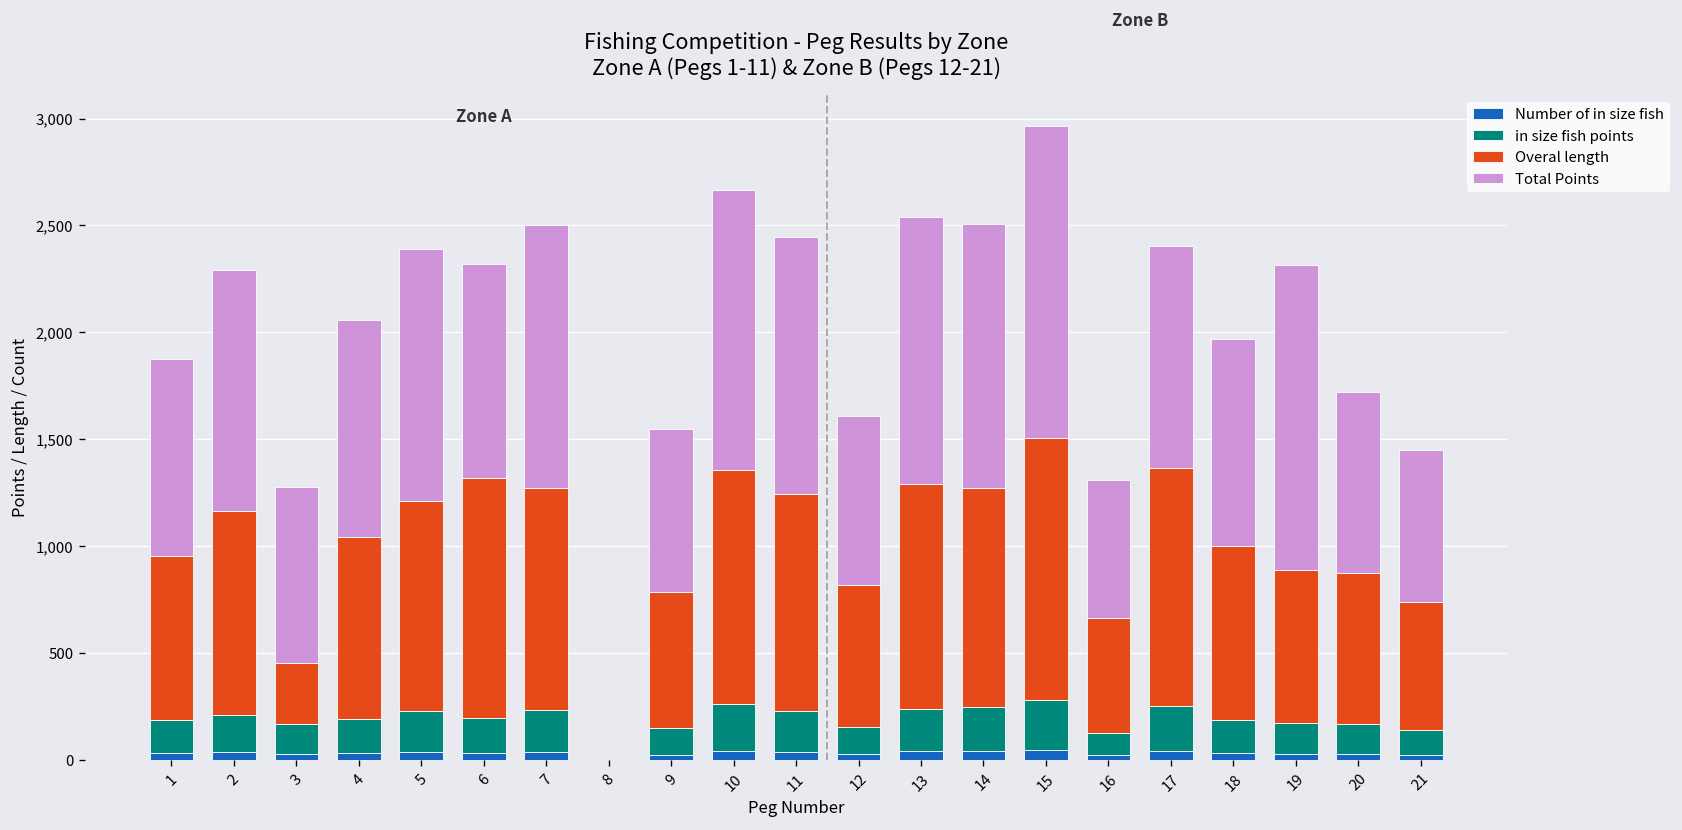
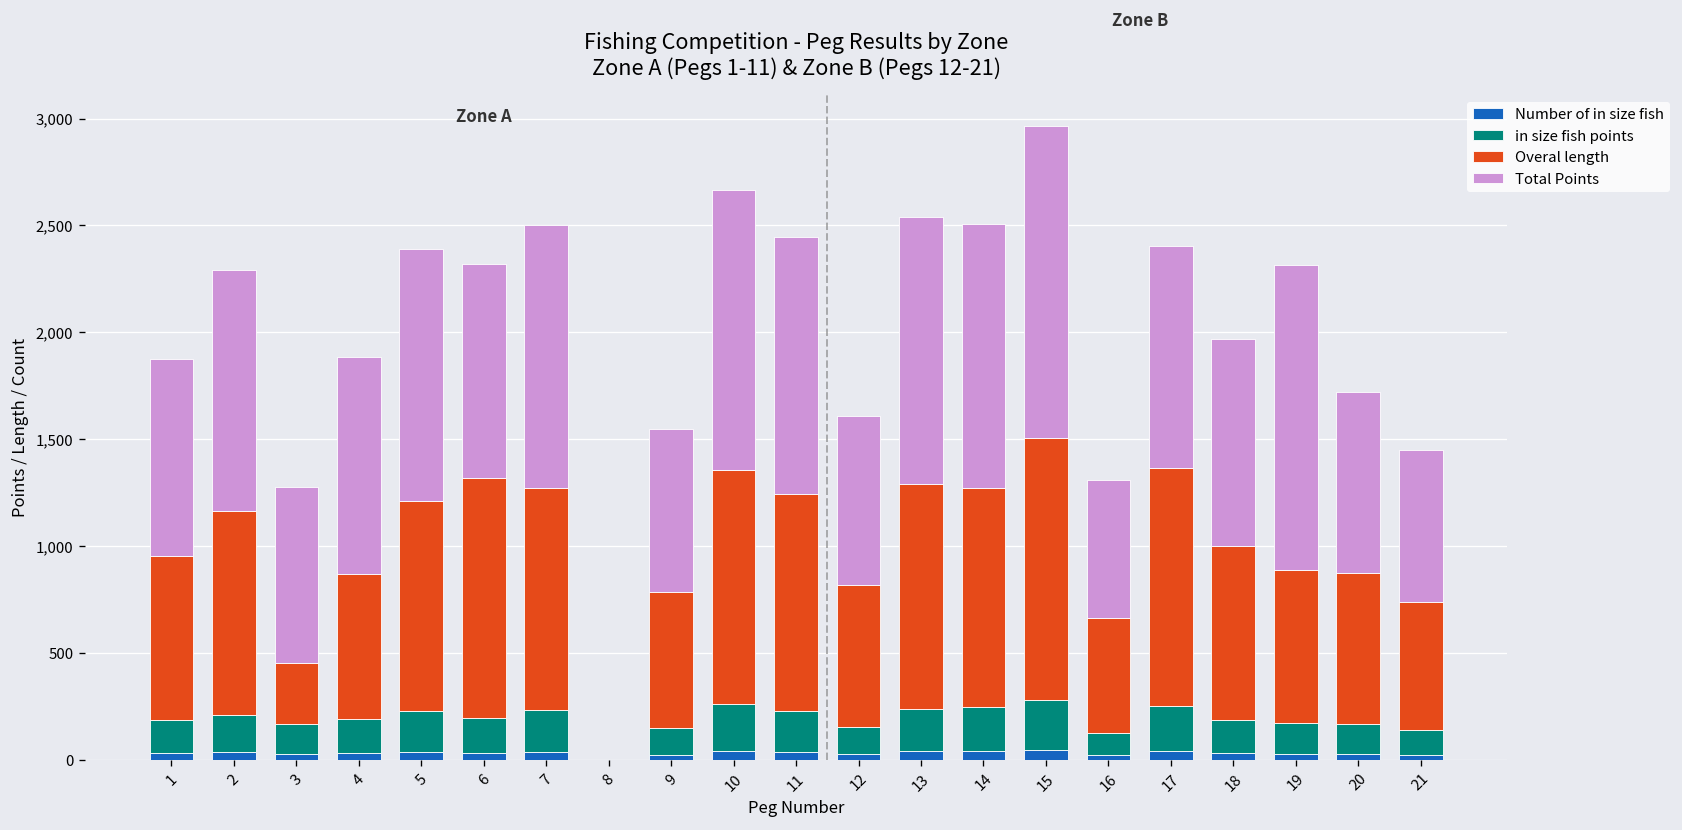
Overal length, 4: 850 -> 680
